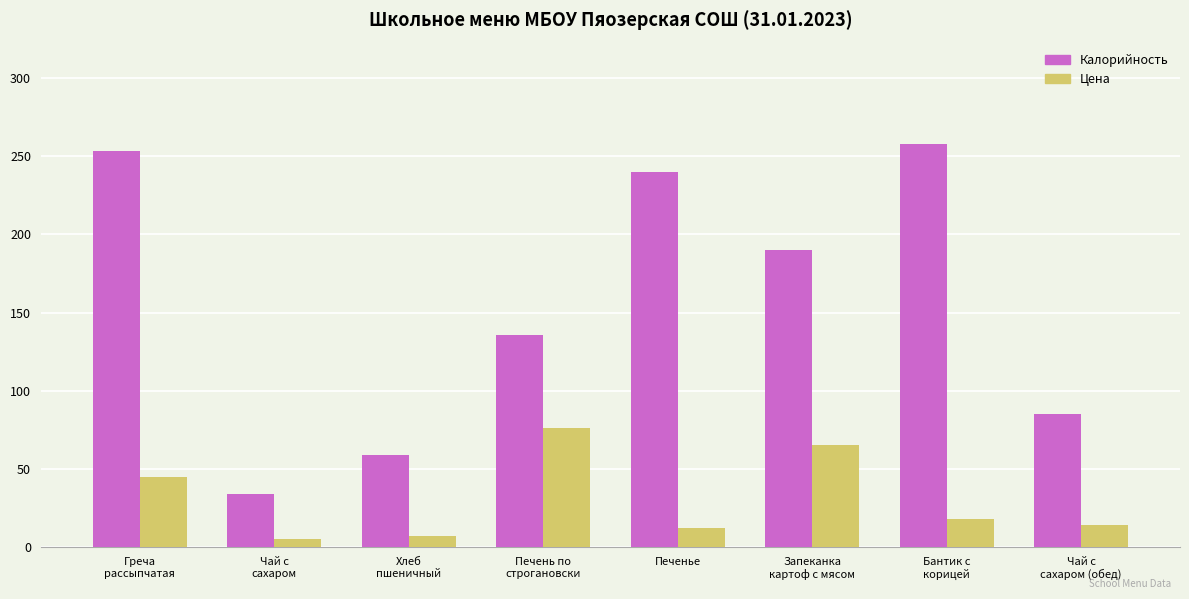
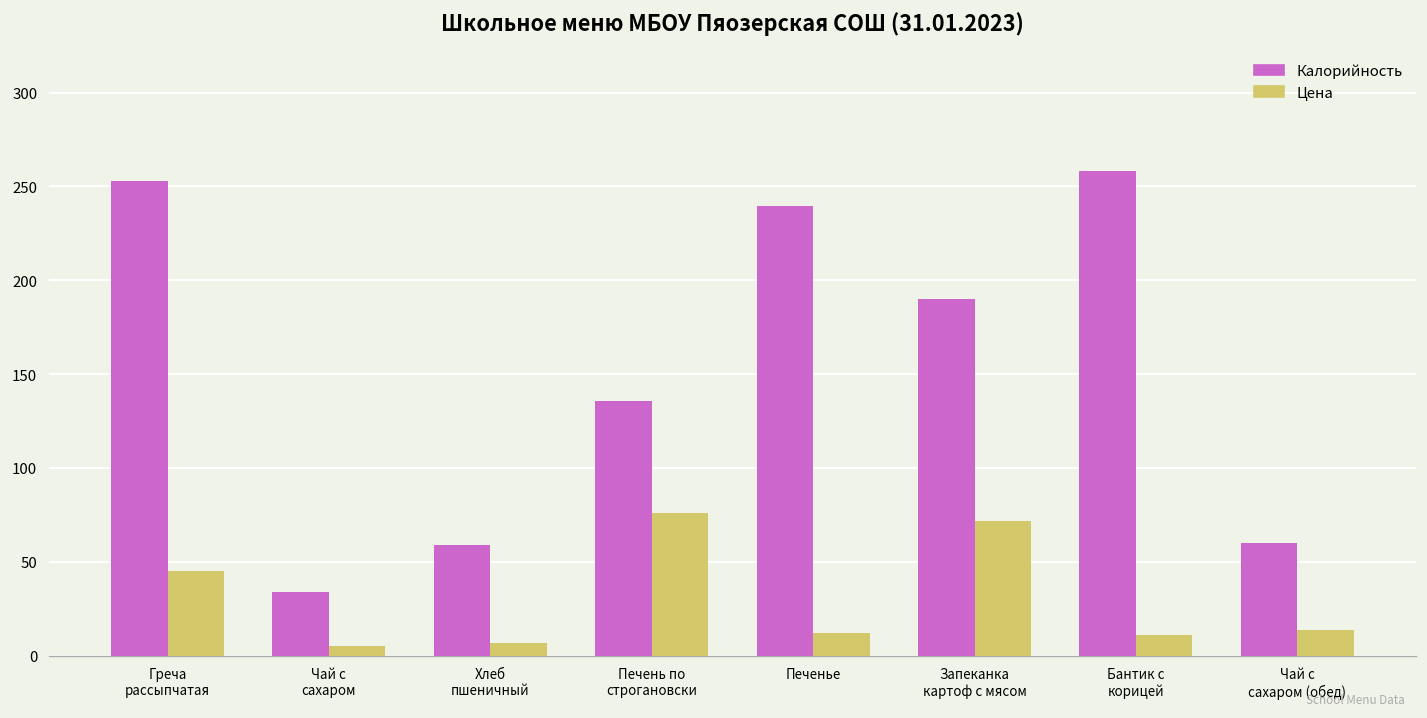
Цена, Запеканка картоф с мясом: 65 -> 72
Цена, Бантик с корицей: 18 -> 11
Калорийность, Чай с сахаром (обед): 85 -> 60
